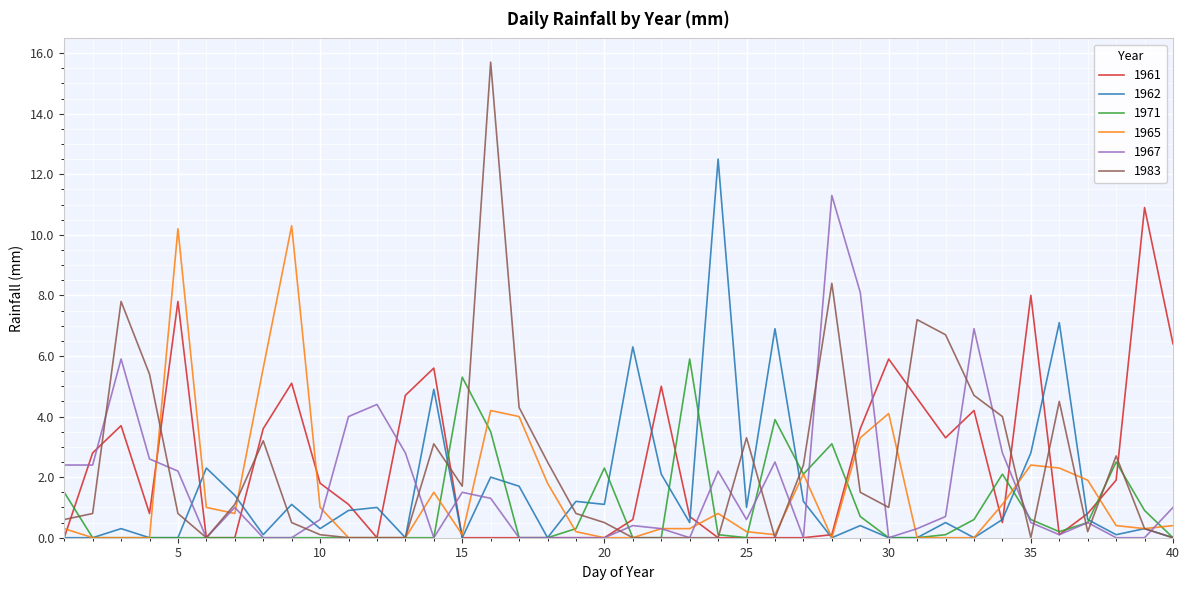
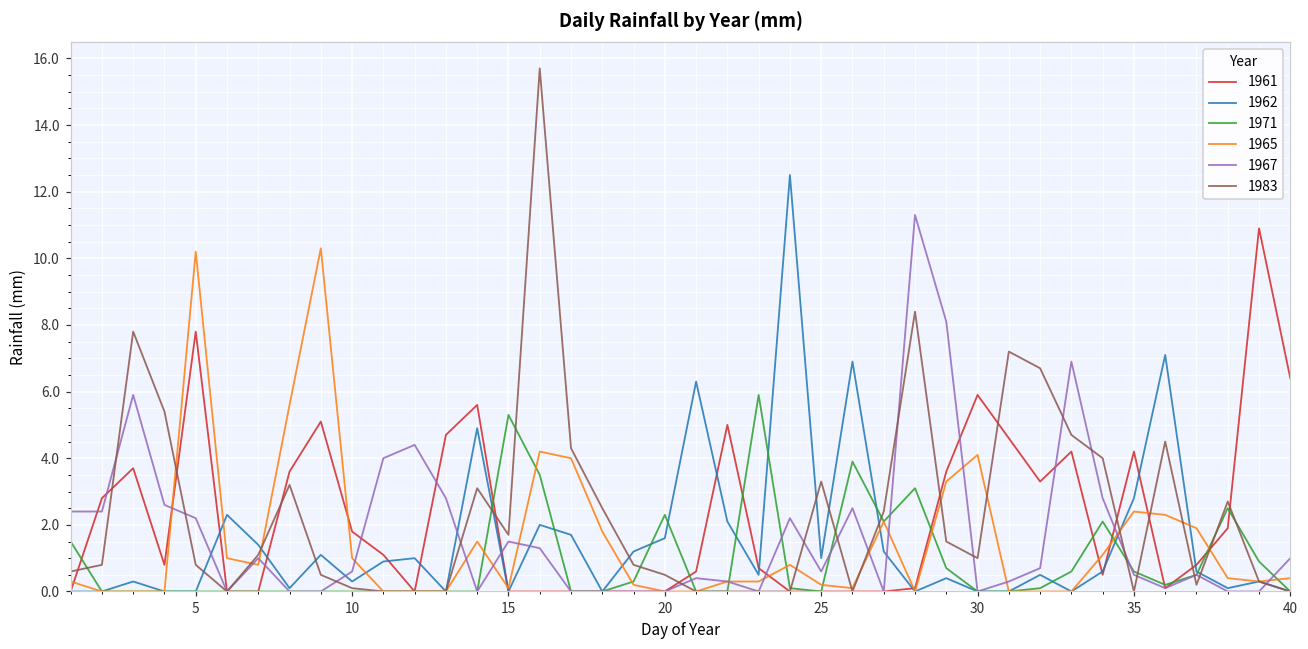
1962, 20: 1.1 -> 1.6
1961, 35: 8.0 -> 4.2
